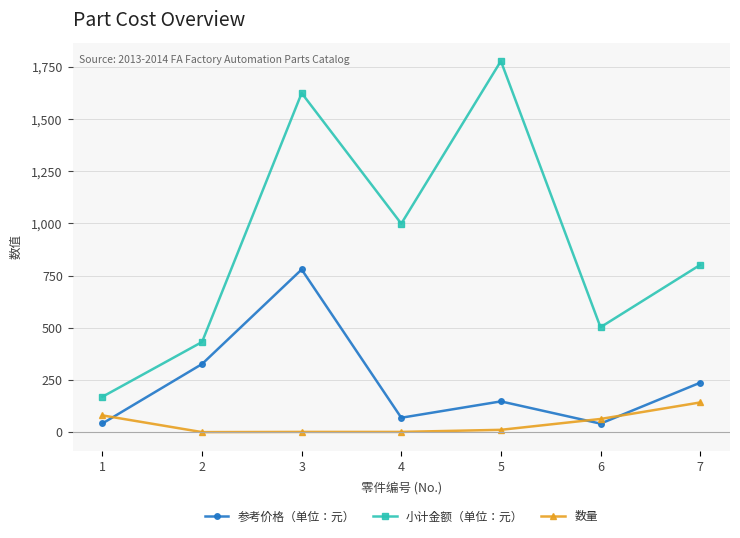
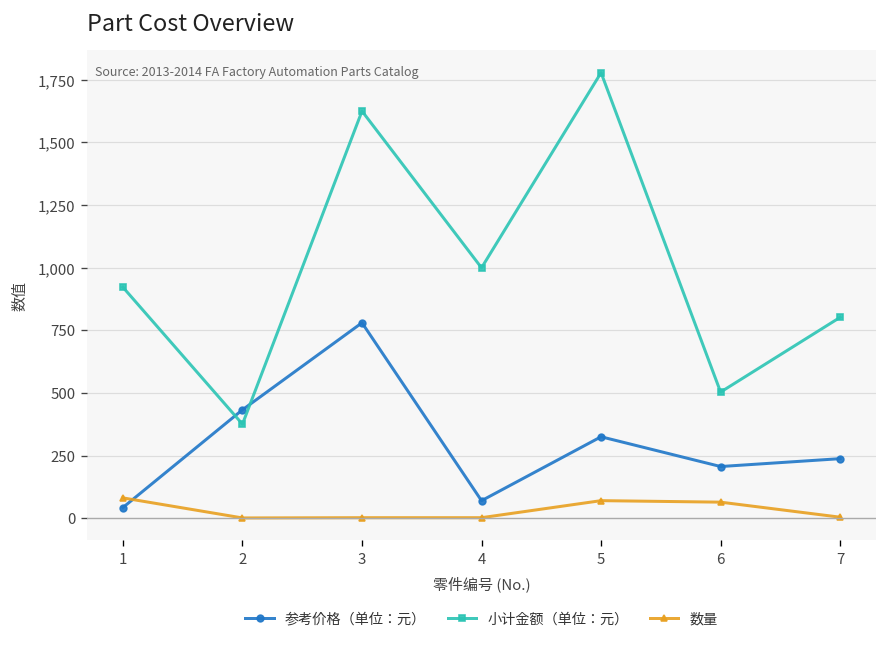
小计金额（单位：元）, 1: 170 -> 920
参考价格（单位：元）, 2: 330 -> 430
小计金额（单位：元）, 2: 430 -> 380
参考价格（单位：元）, 5: 150 -> 320
数量, 5: 10 -> 70
参考价格（单位：元）, 6: 40 -> 210
数量, 7: 140 -> 0
